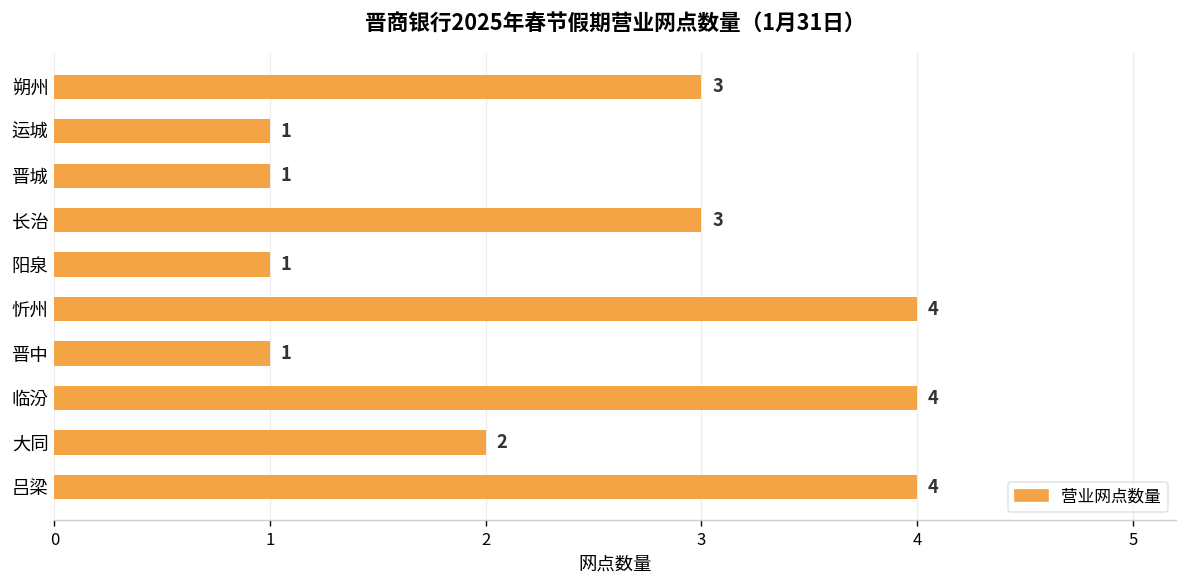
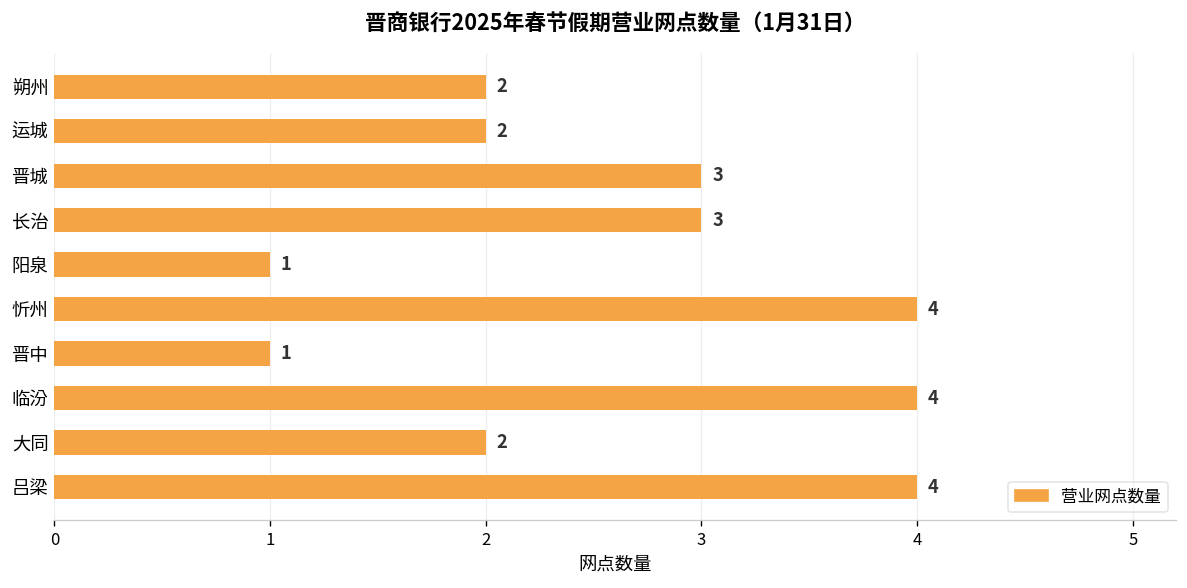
朔州: 3 -> 2
运城: 1 -> 2
晋城: 1 -> 3
